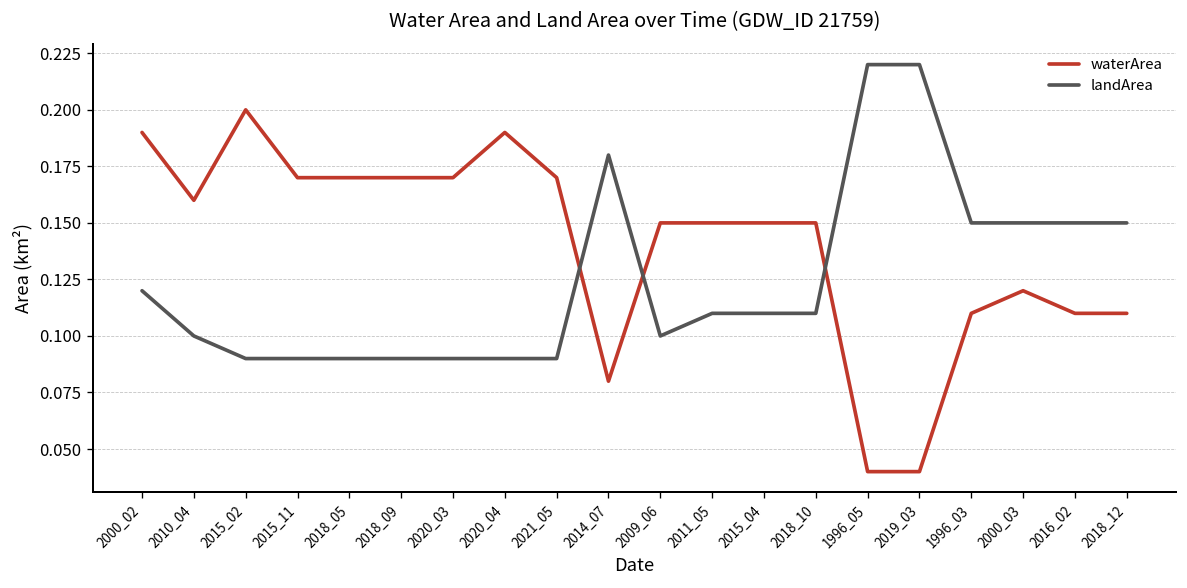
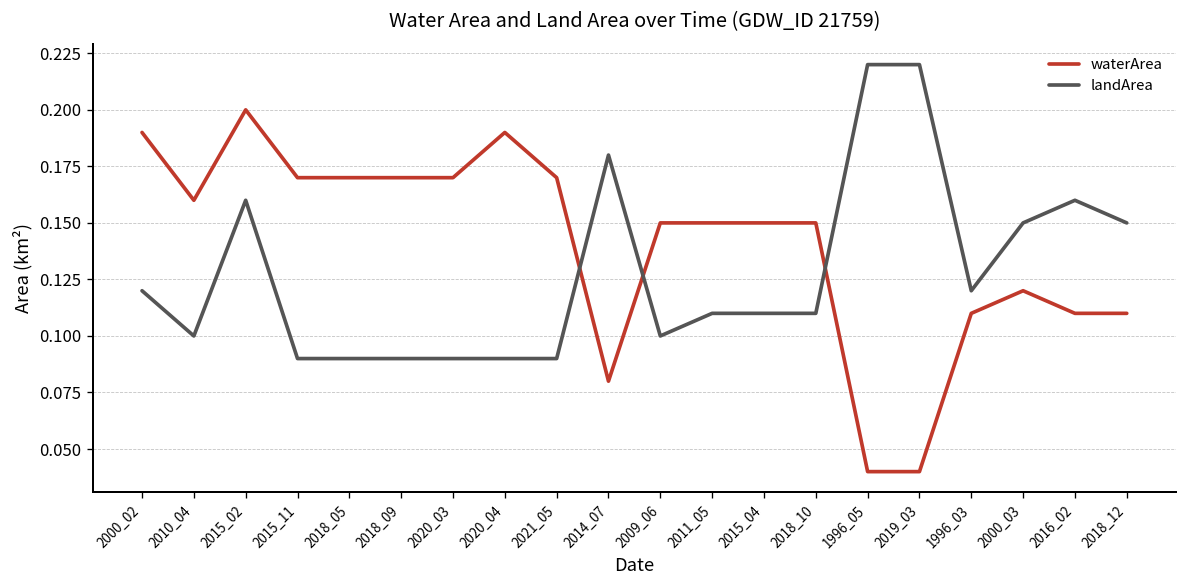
landArea, 2015_02: 0.09 -> 0.16
landArea, 1996_03: 0.15 -> 0.12
landArea, 2016_02: 0.15 -> 0.16
